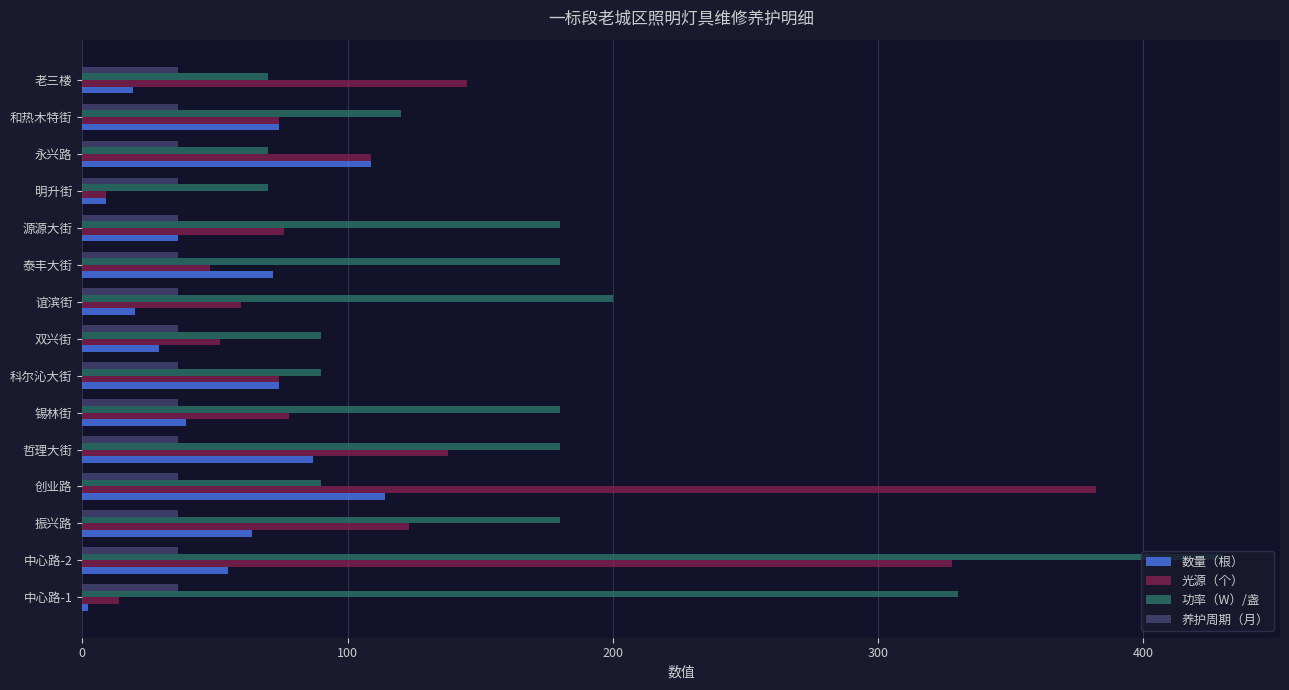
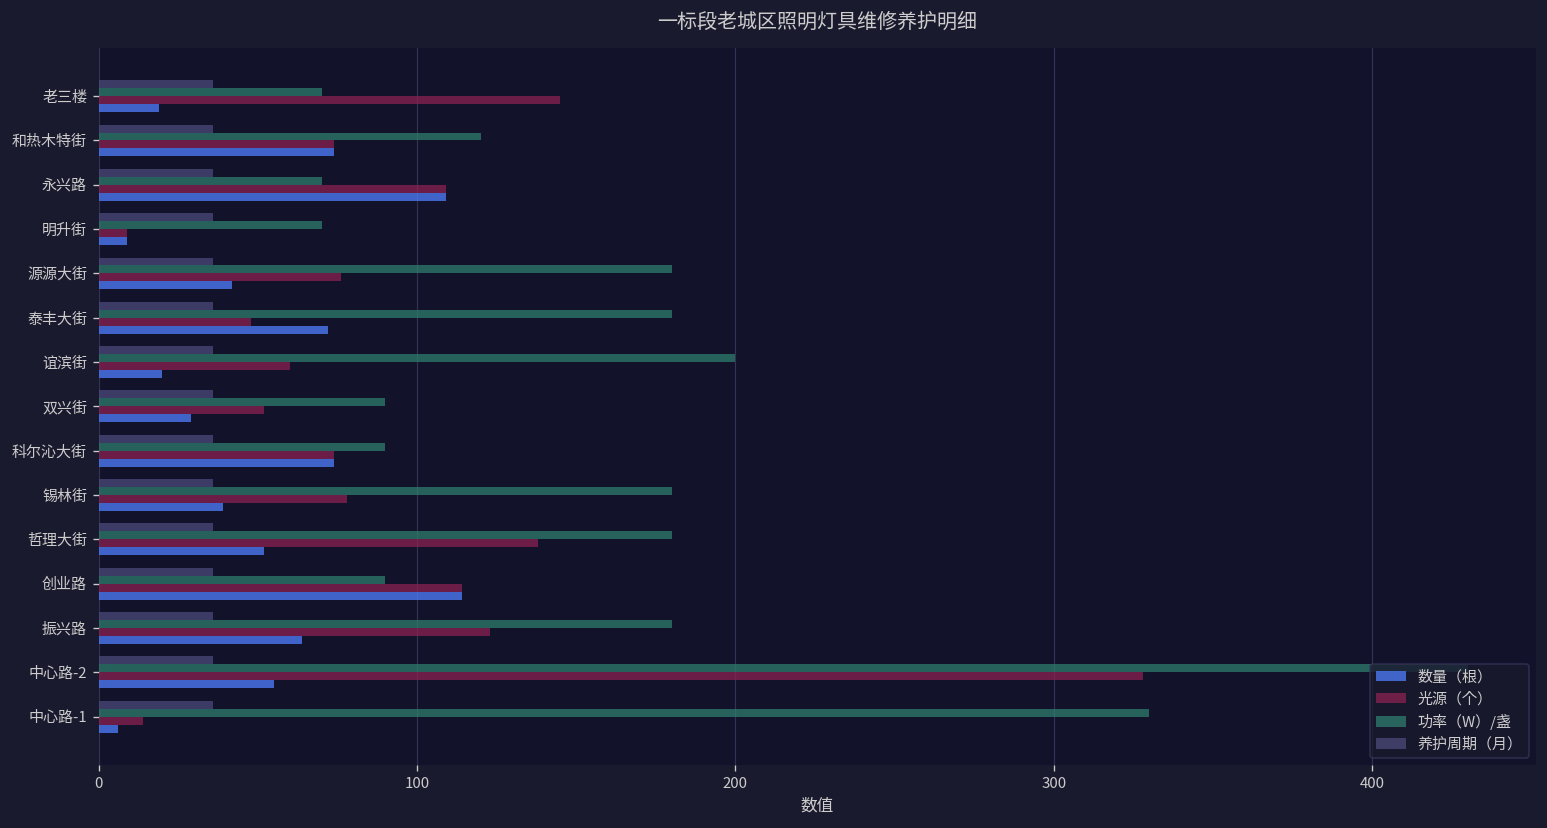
数量（根）, 源源大街: 36 -> 42
数量（根）, 哲理大街: 87 -> 52
光源（个）, 创业路: 382 -> 114
数量（根）, 中心路-1: 2 -> 6
